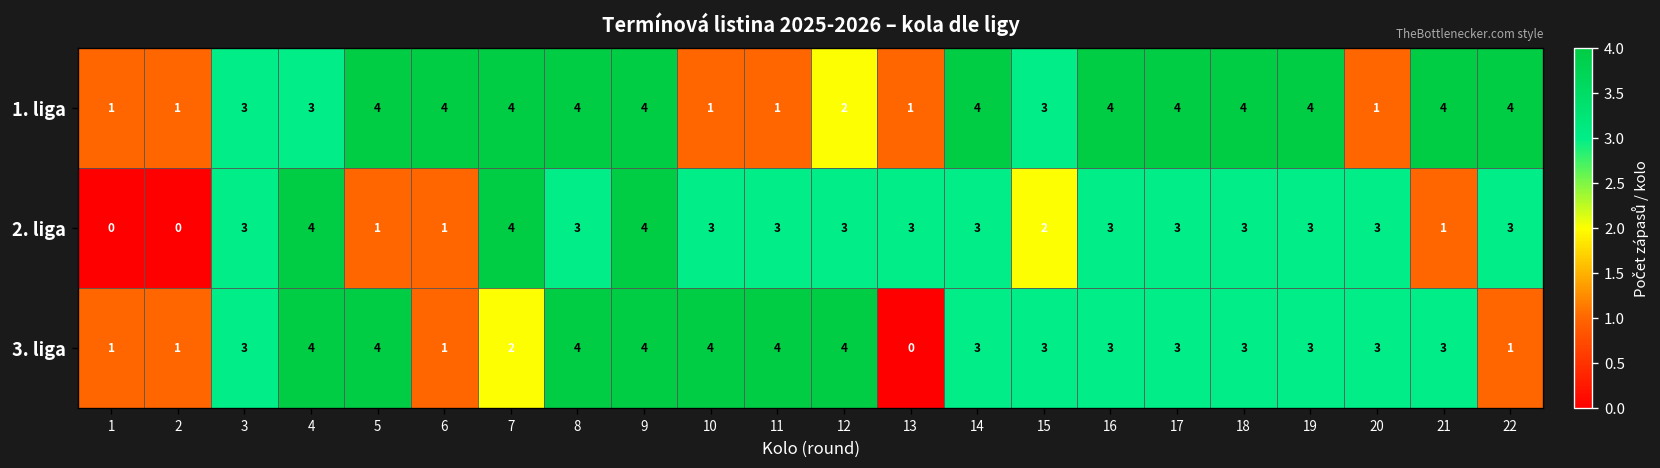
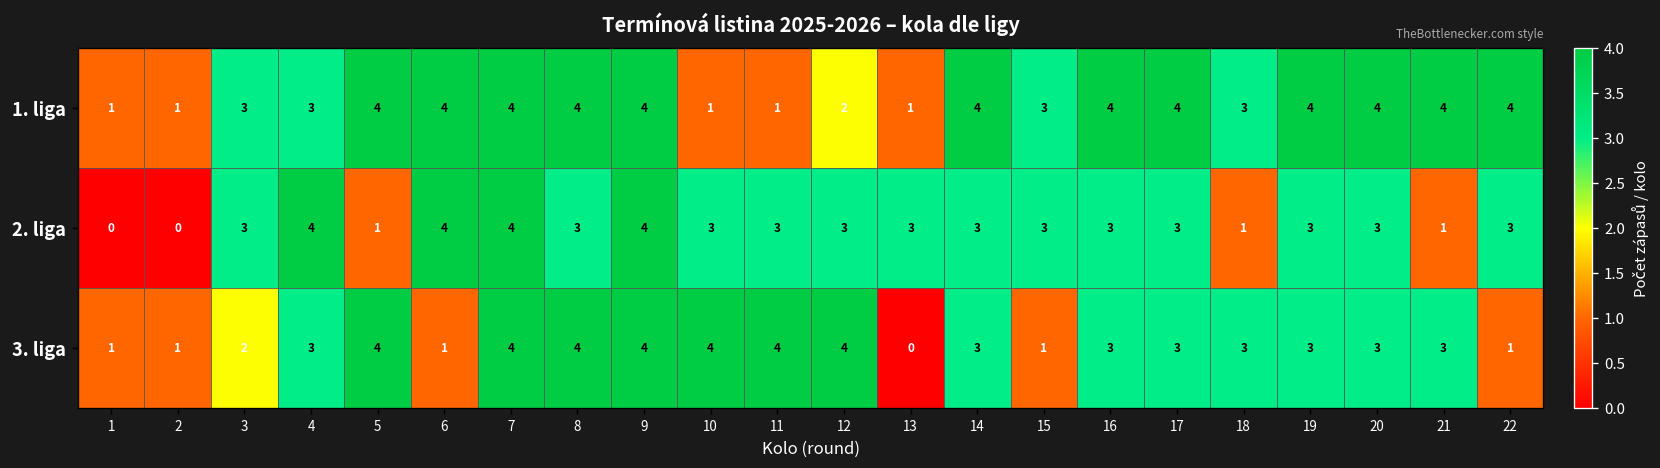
1. liga, 18: 4 -> 3
1. liga, 20: 1 -> 4
2. liga, 6: 1 -> 4
2. liga, 15: 2 -> 3
2. liga, 18: 3 -> 1
3. liga, 3: 3 -> 2
3. liga, 4: 4 -> 3
3. liga, 7: 2 -> 4
3. liga, 15: 3 -> 1
